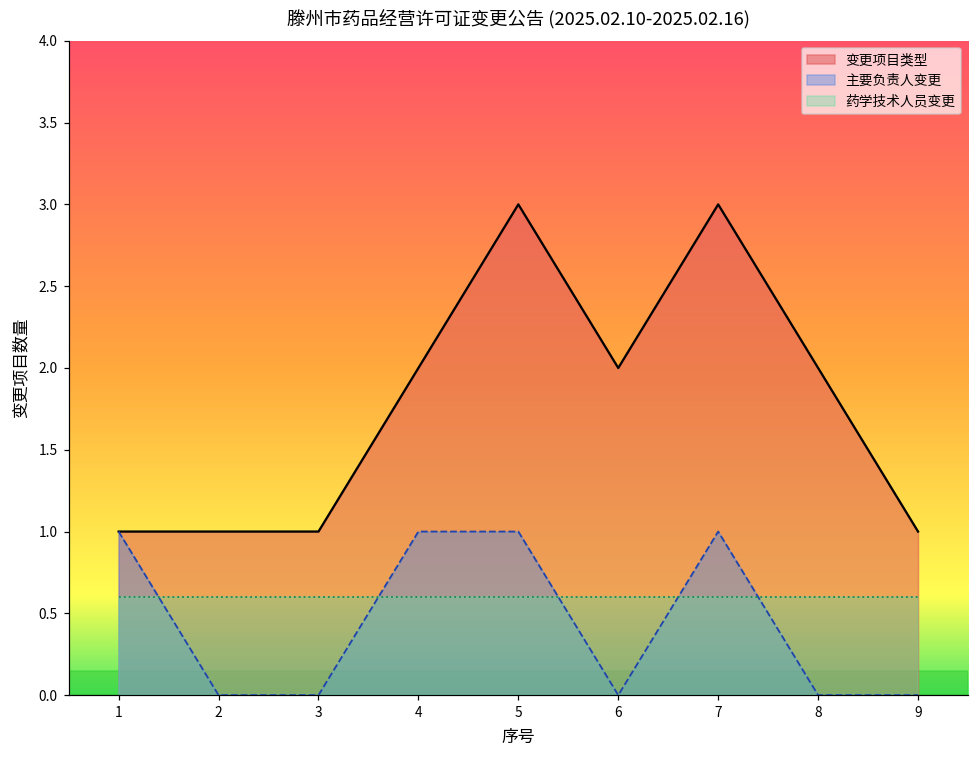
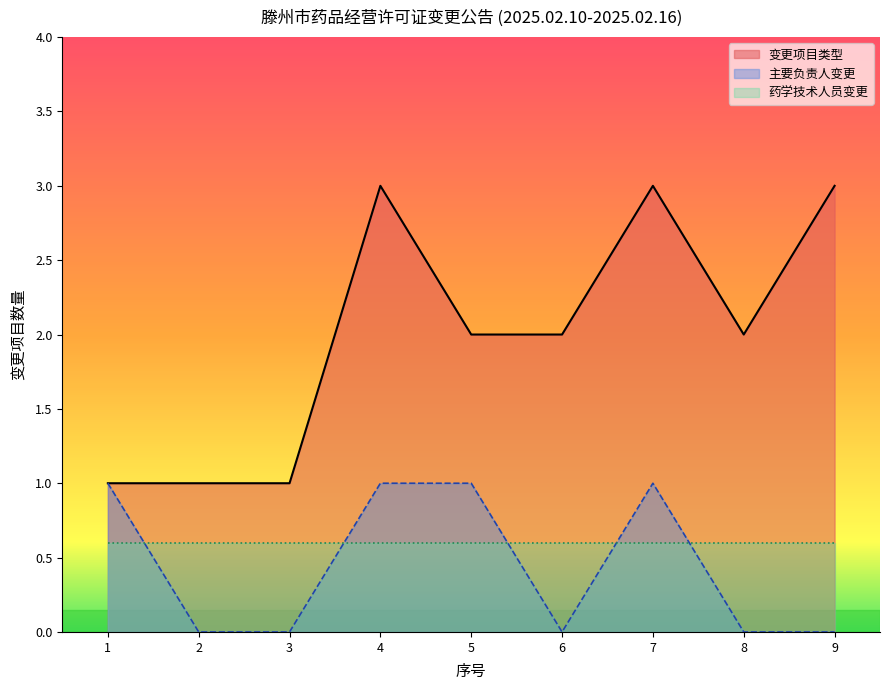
变更项目类型, 4: 2 -> 3
变更项目类型, 5: 3 -> 2
变更项目类型, 9: 1 -> 3
